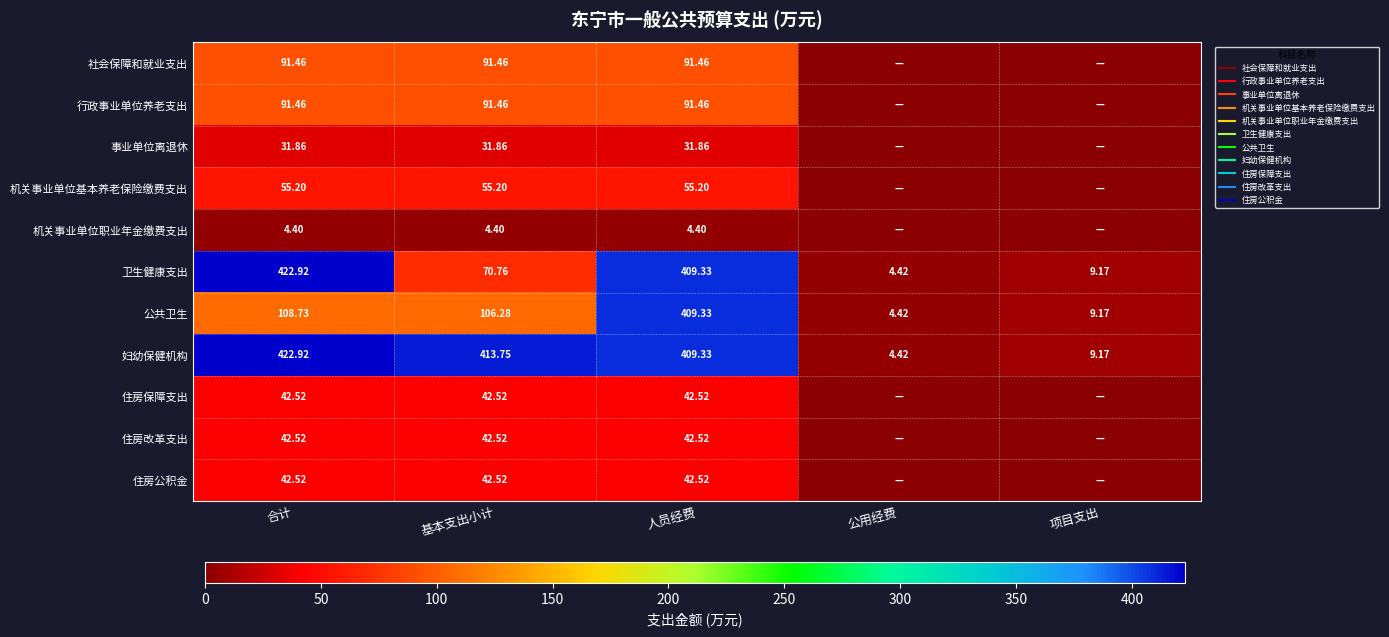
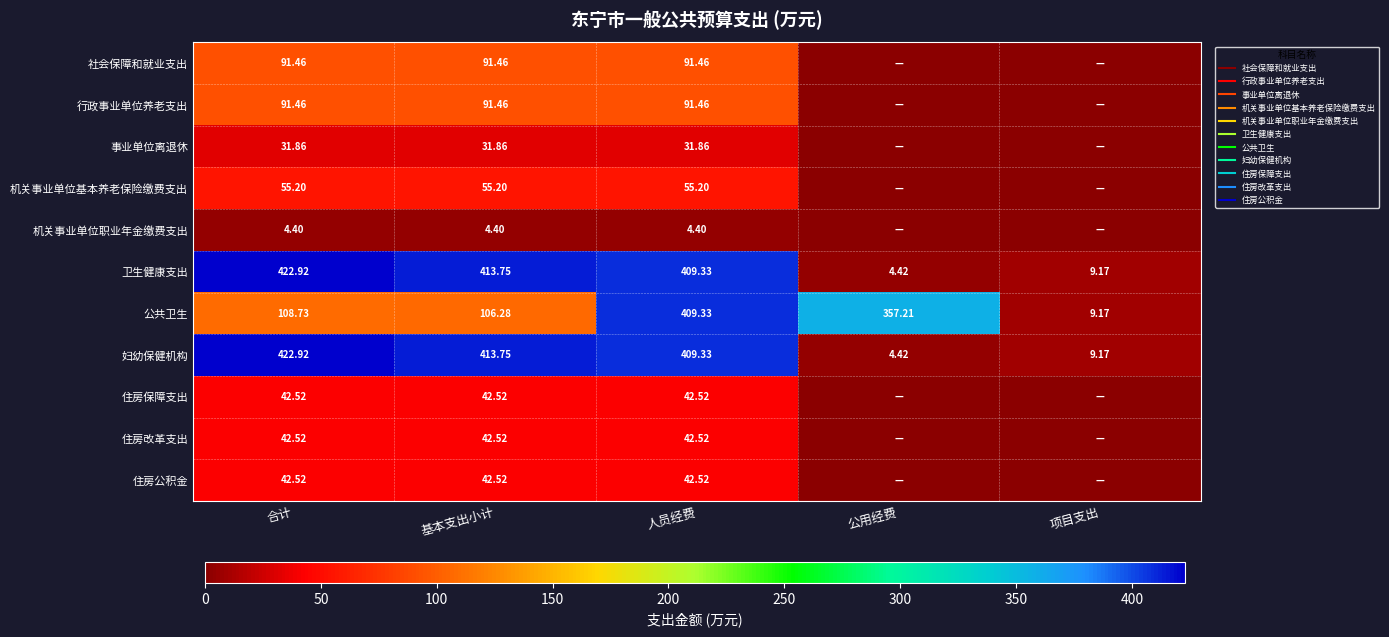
卫生健康支出, 基本支出小计: 70.76 -> 413.75
公共卫生, 公用经费: 4.42 -> 357.21
